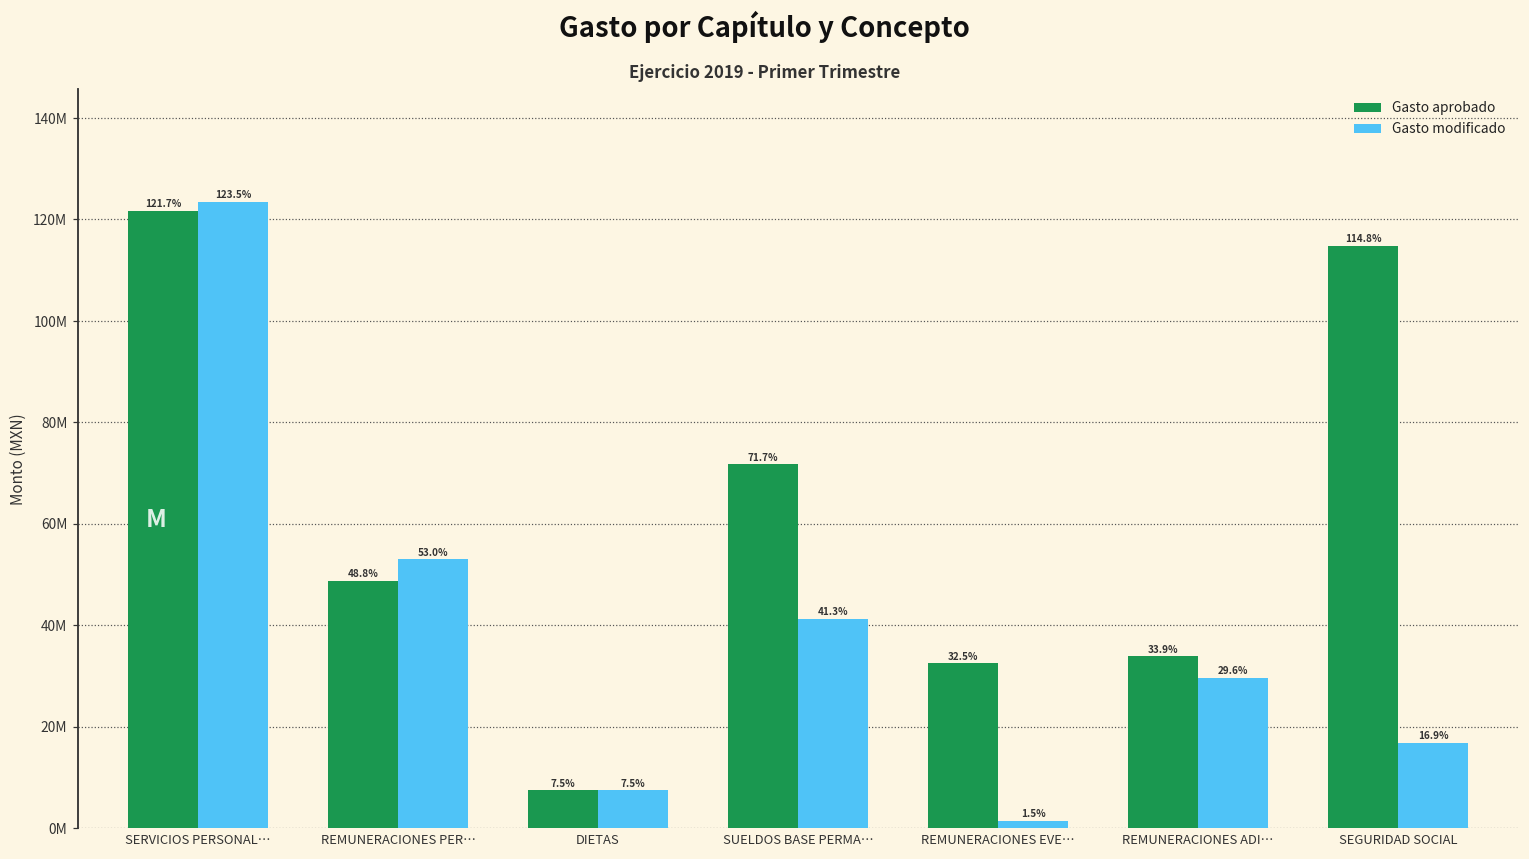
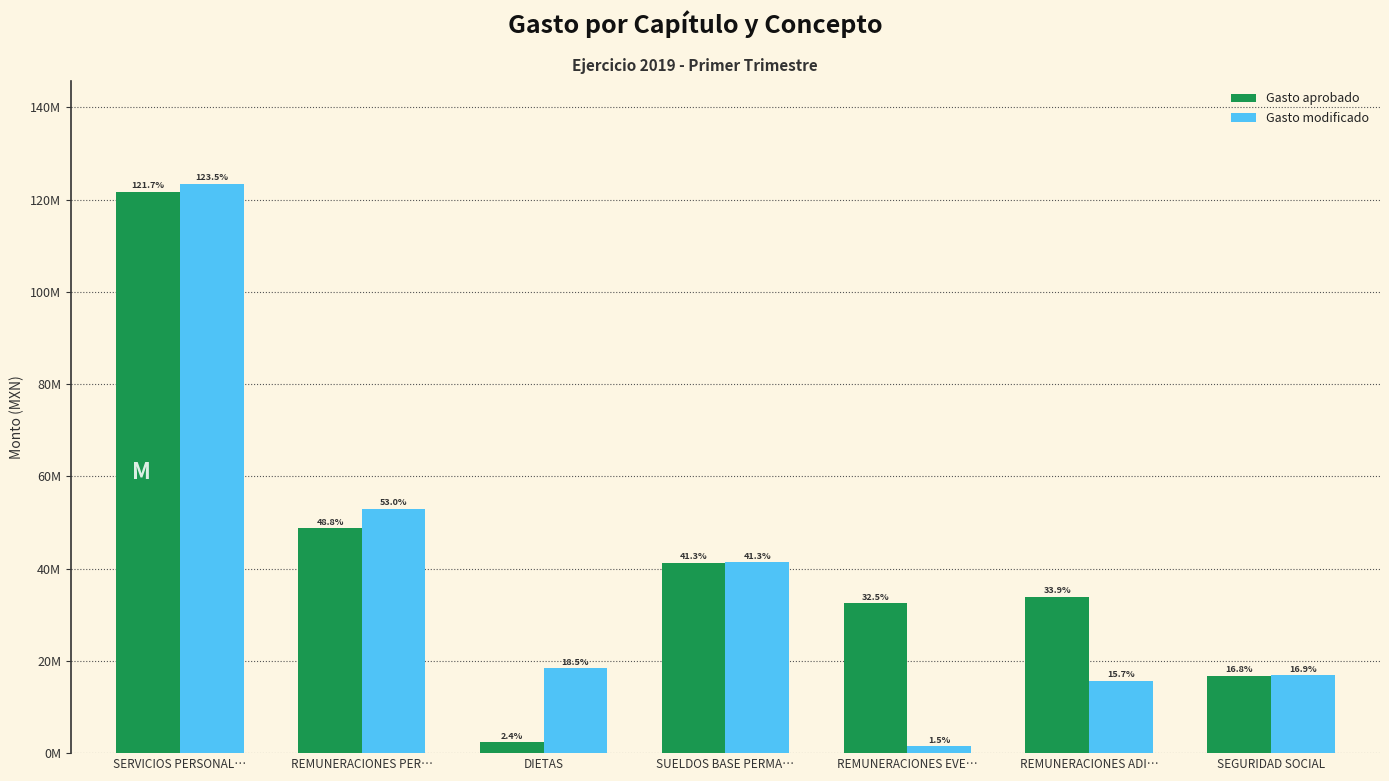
Gasto aprobado, DIETAS: 7.5% -> 2.4%
Gasto modificado, DIETAS: 7.5% -> 18.5%
Gasto aprobado, SUELDOS BASE PERMA…: 71.7% -> 41.3%
Gasto modificado, REMUNERACIONES ADI…: 29.6% -> 15.7%
Gasto aprobado, SEGURIDAD SOCIAL: 114.8% -> 16.8%
